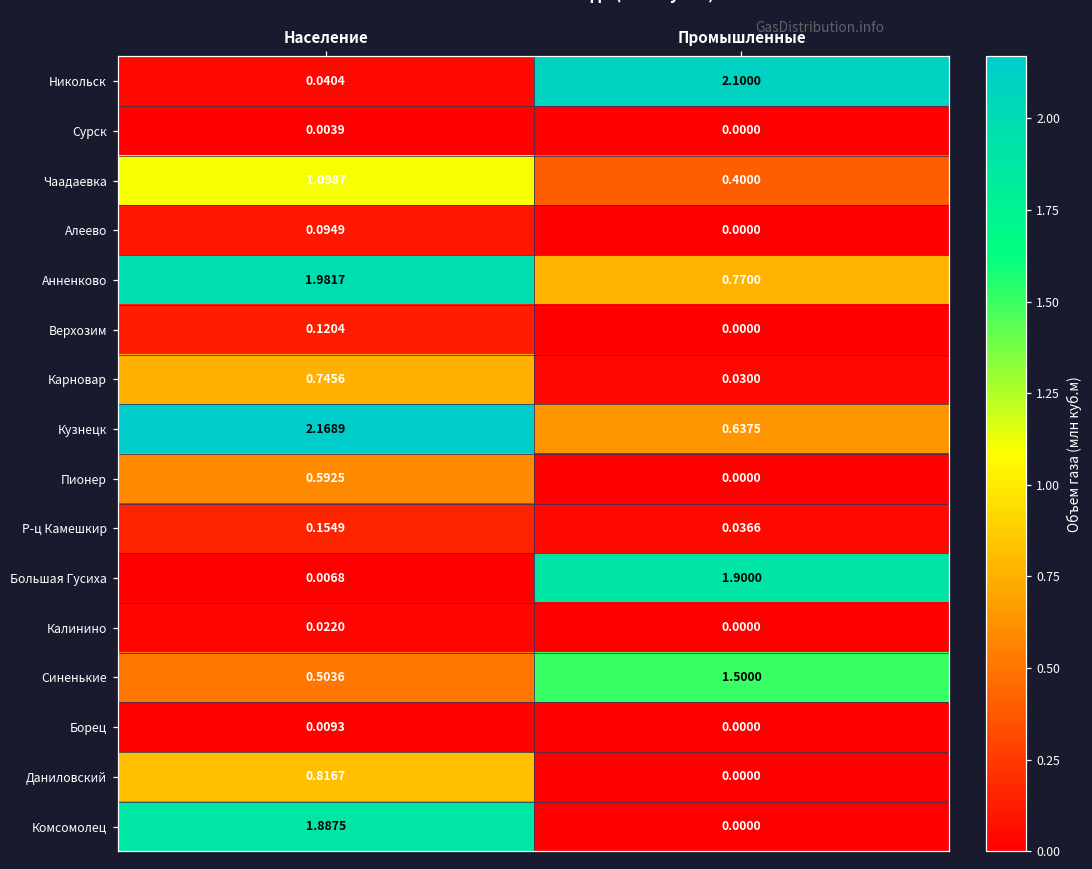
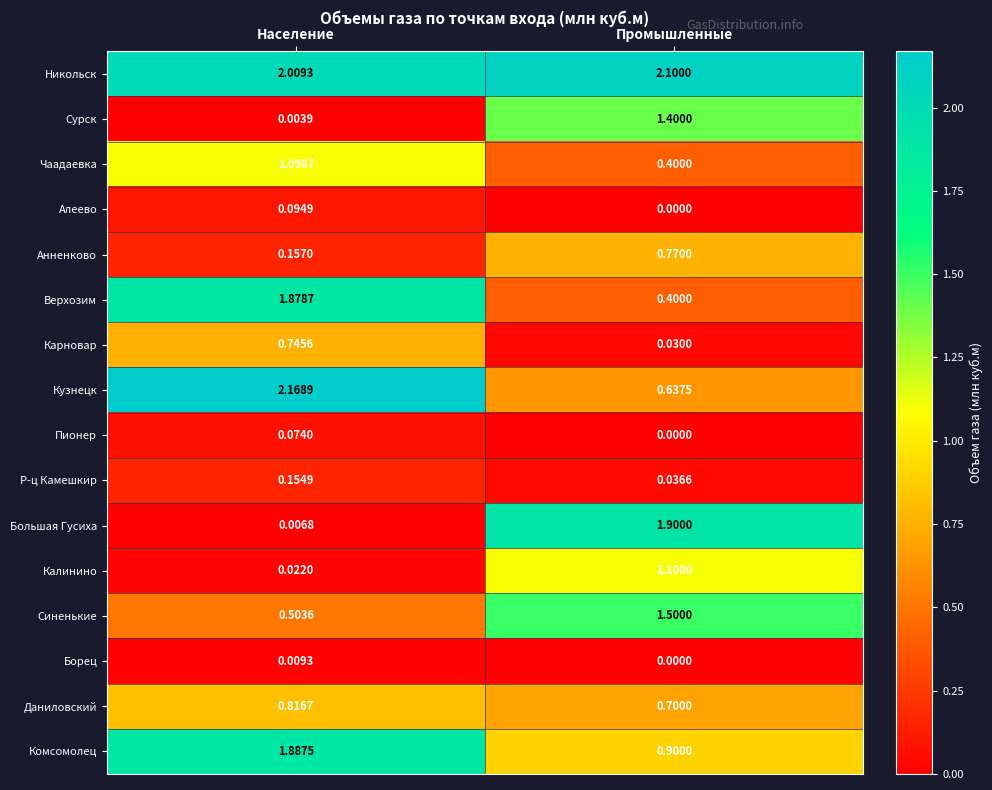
Никольск, Население: 0.0404 -> 2.0093
Сурск, Промышленные: 0.0000 -> 1.4000
Анненково, Население: 1.9817 -> 0.1570
Верхозим, Население: 0.1204 -> 1.8787
Верхозим, Промышленные: 0.0000 -> 0.4000
Пионер, Население: 0.5925 -> 0.0740
Калинино, Промышленные: 0.0000 -> 1.1000
Даниловский, Промышленные: 0.0000 -> 0.7000
Комсомолец, Промышленные: 0.0000 -> 0.9000
